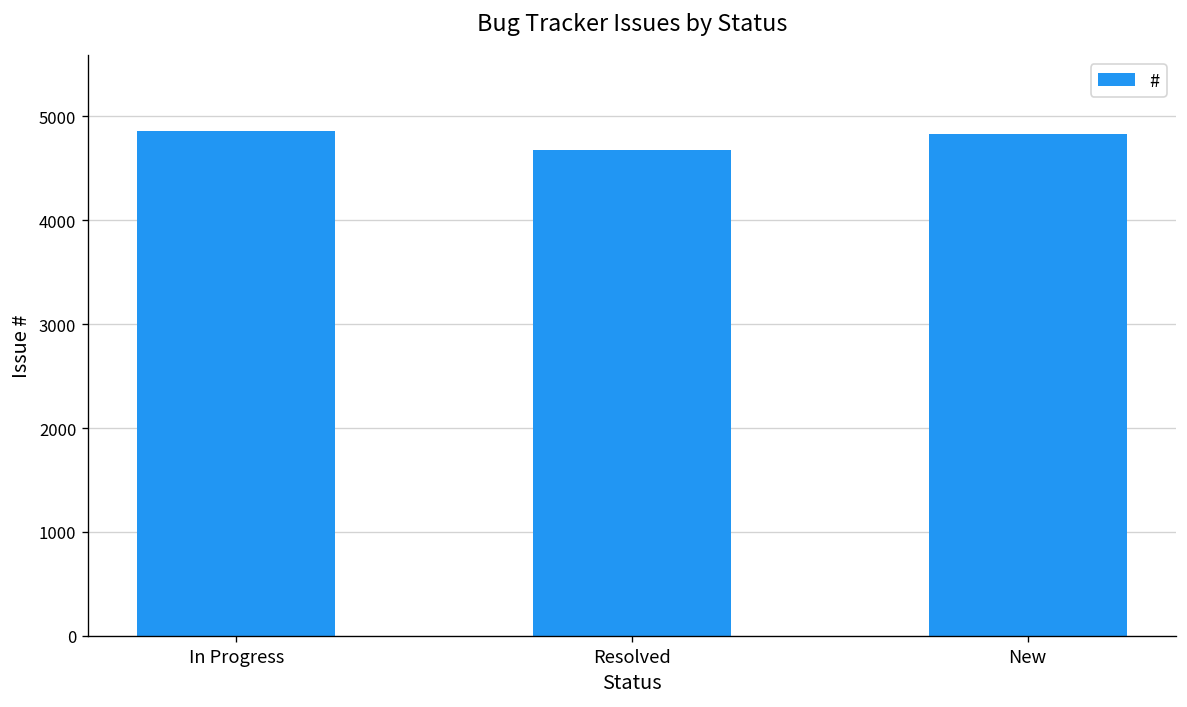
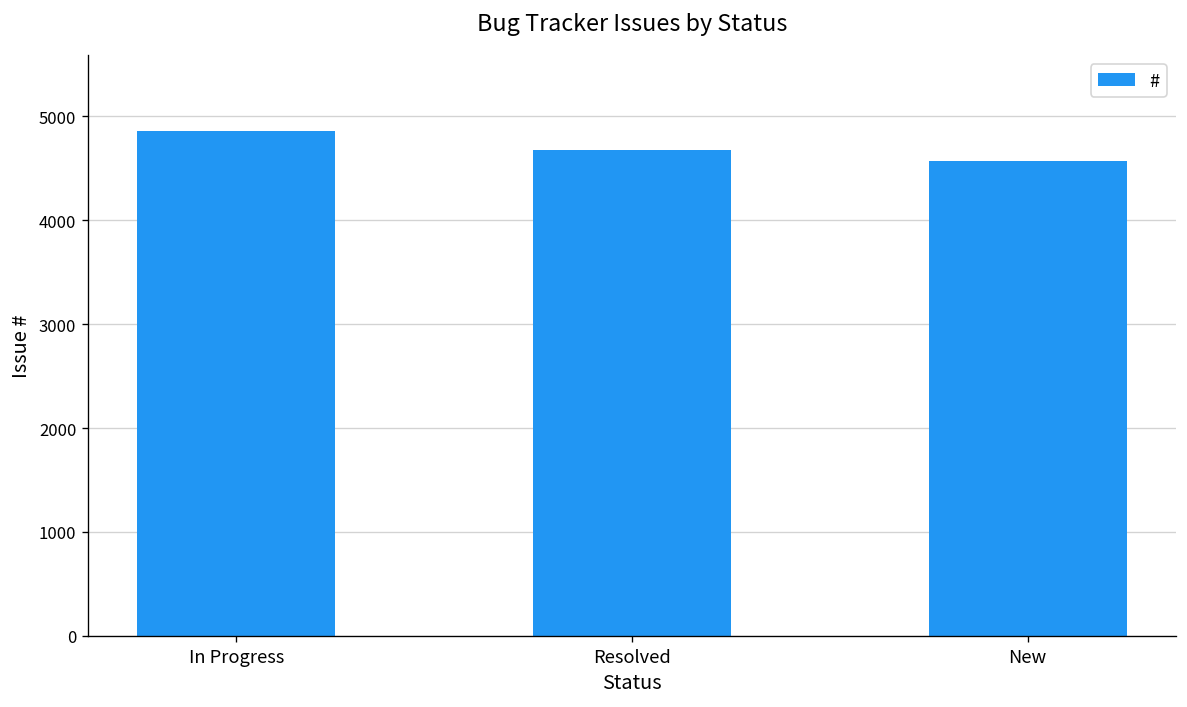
New: 4800 -> 4600
